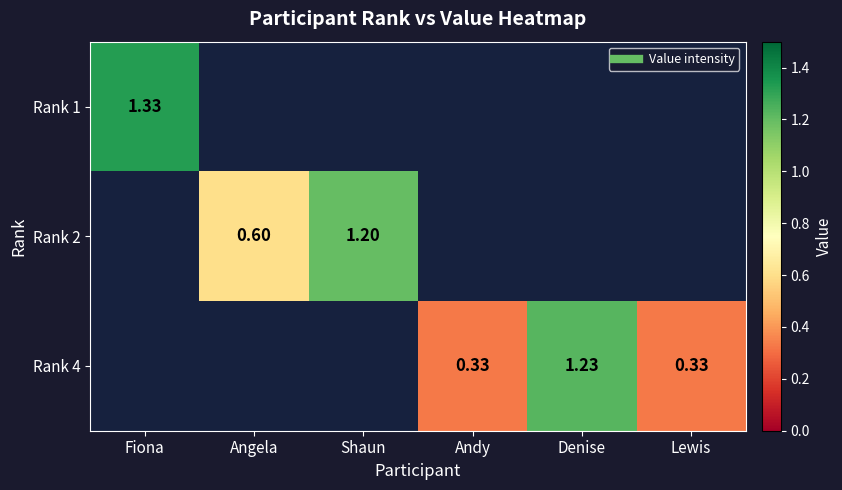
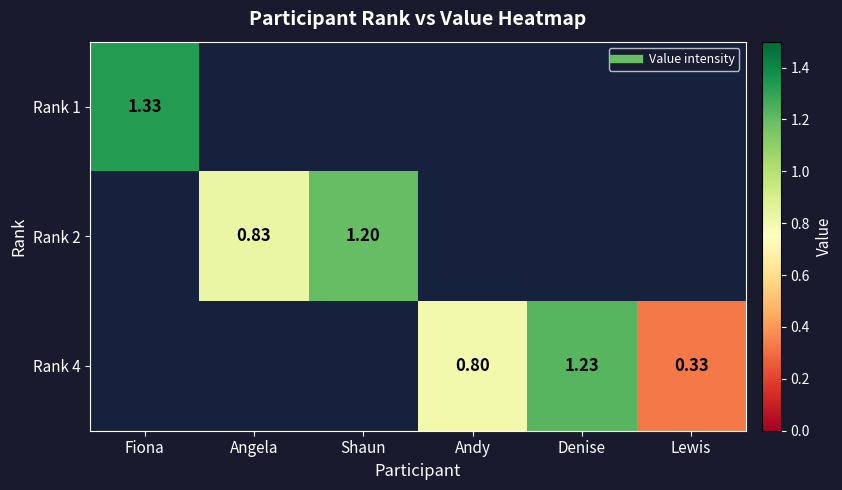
Rank 2, Angela: 0.60 -> 0.83
Rank 4, Andy: 0.33 -> 0.80
